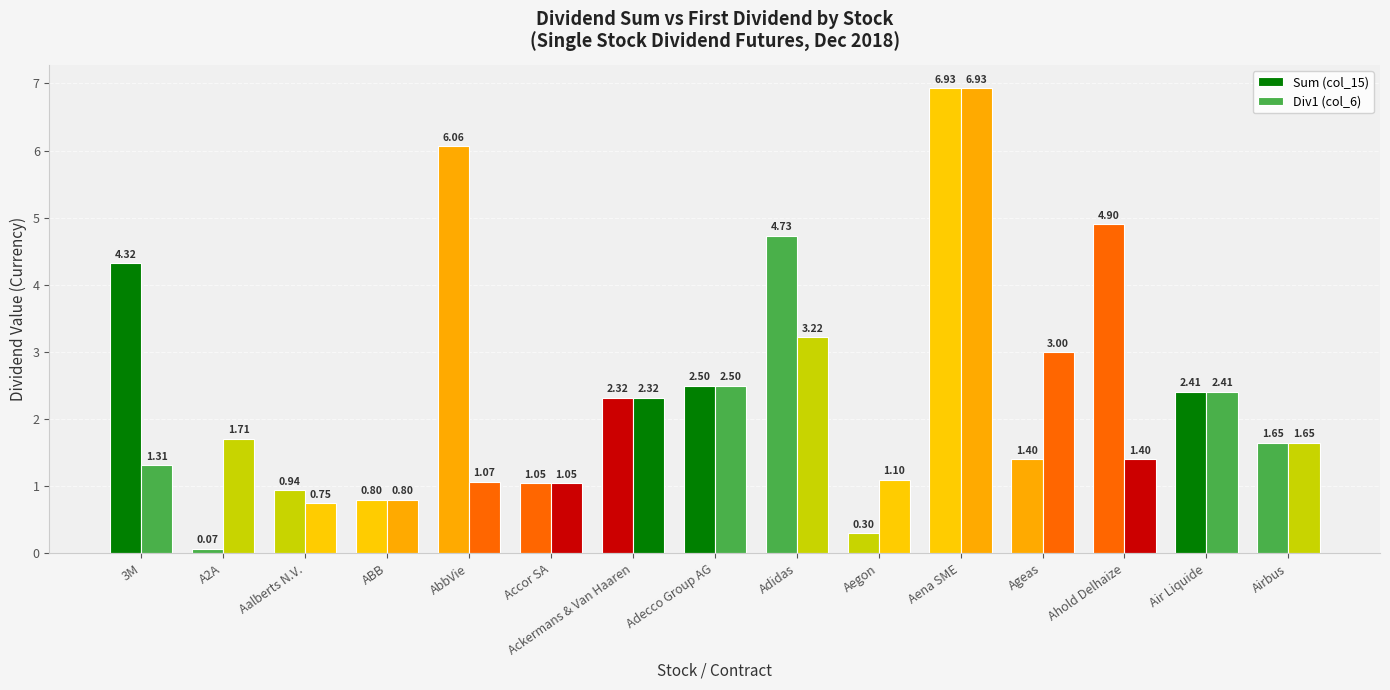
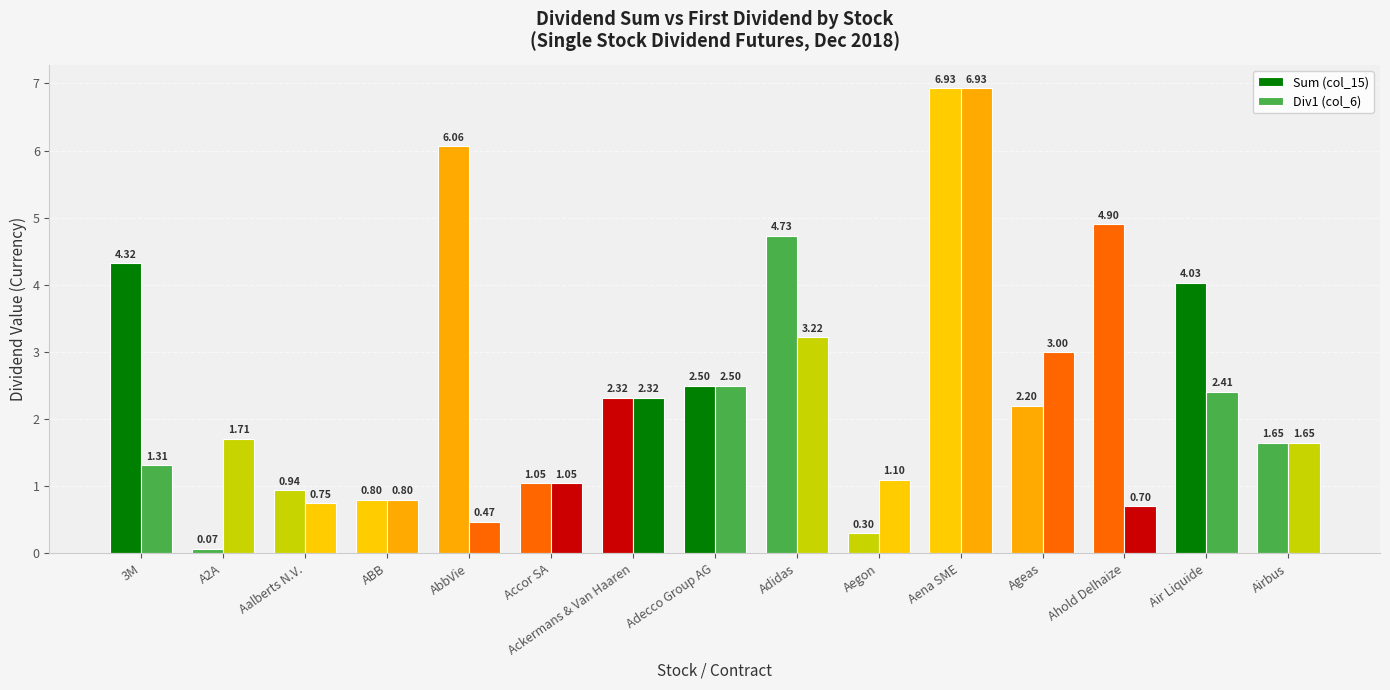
Div1 (col_6), AbbVie: 1.07 -> 0.47
Sum (col_15), Ageas: 1.40 -> 2.20
Div1 (col_6), Ahold Delhaize: 1.40 -> 0.70
Sum (col_15), Air Liquide: 2.41 -> 4.03
